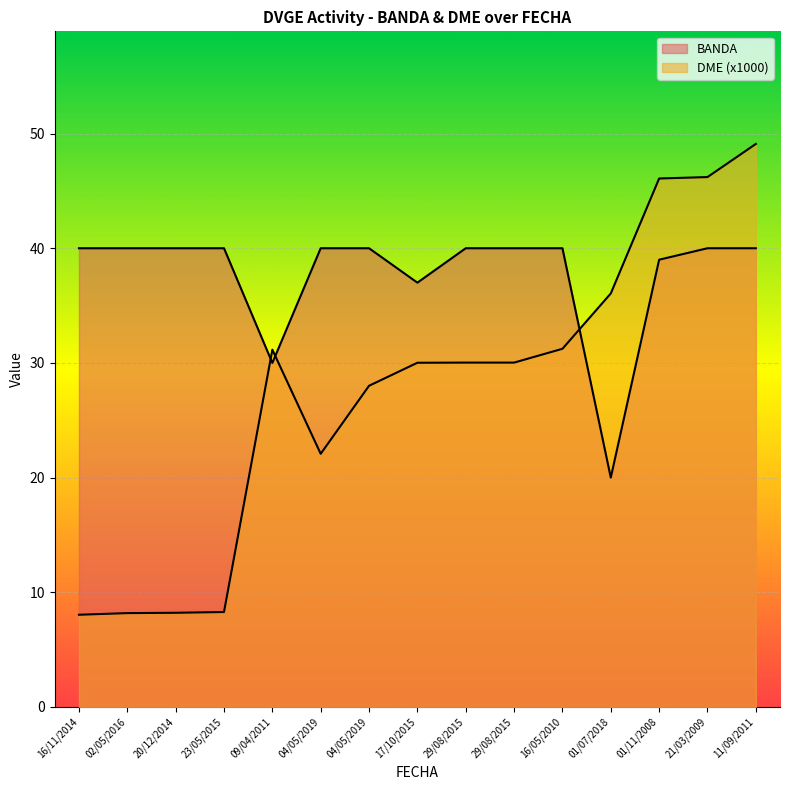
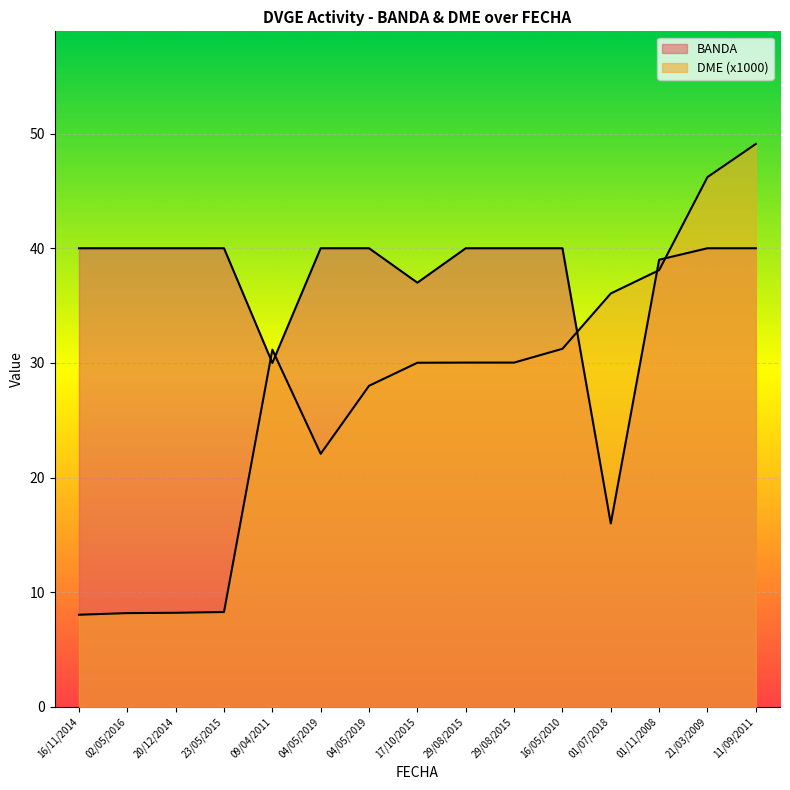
BANDA, 01/07/2018: 20 -> 16
DME (x1000), 01/11/2008: 46.1 -> 38.1
